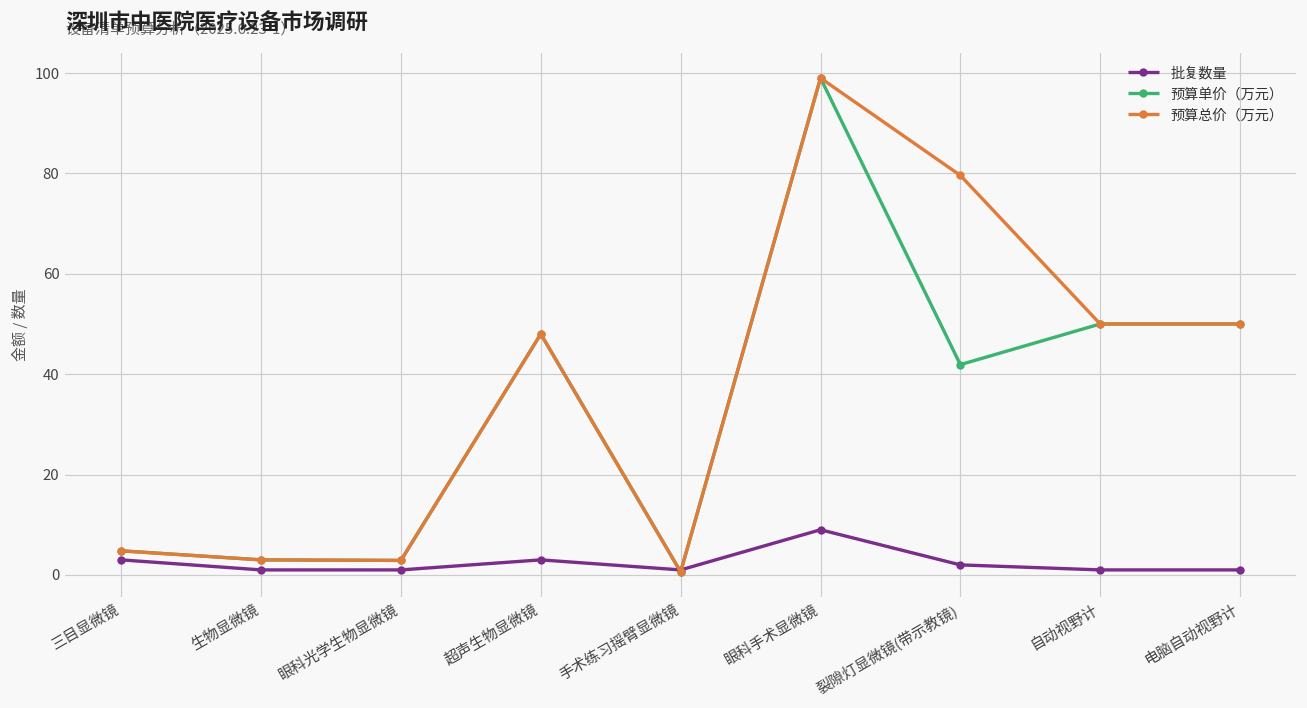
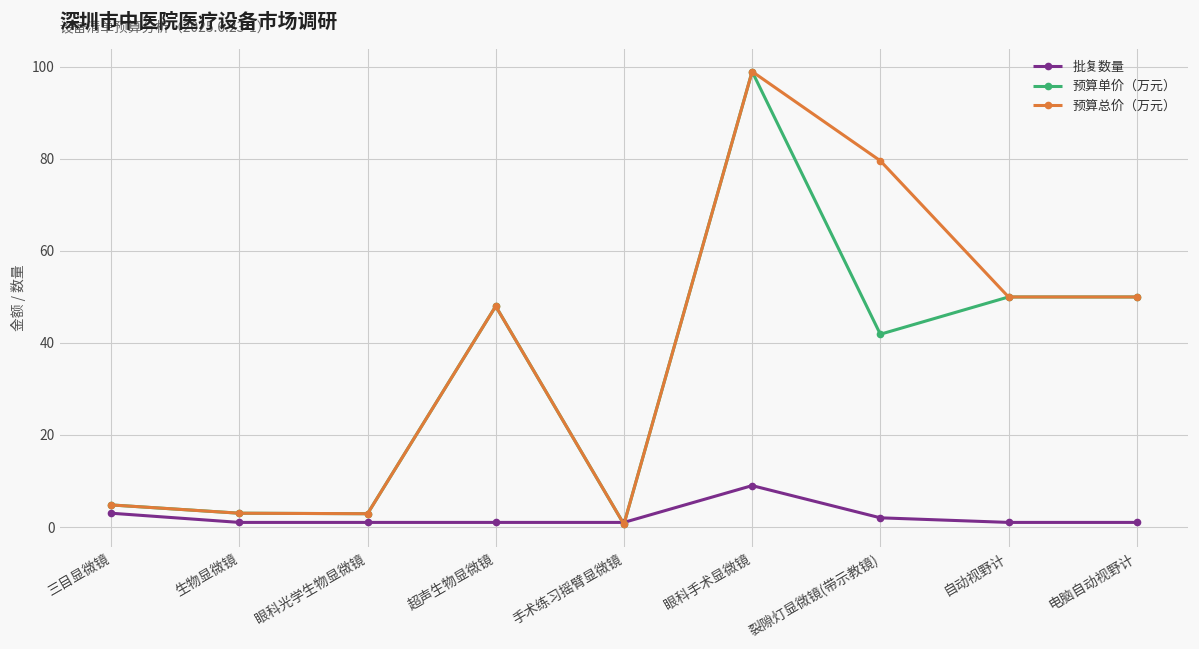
批复数量, 超声生物显微镜: 3 -> 1
